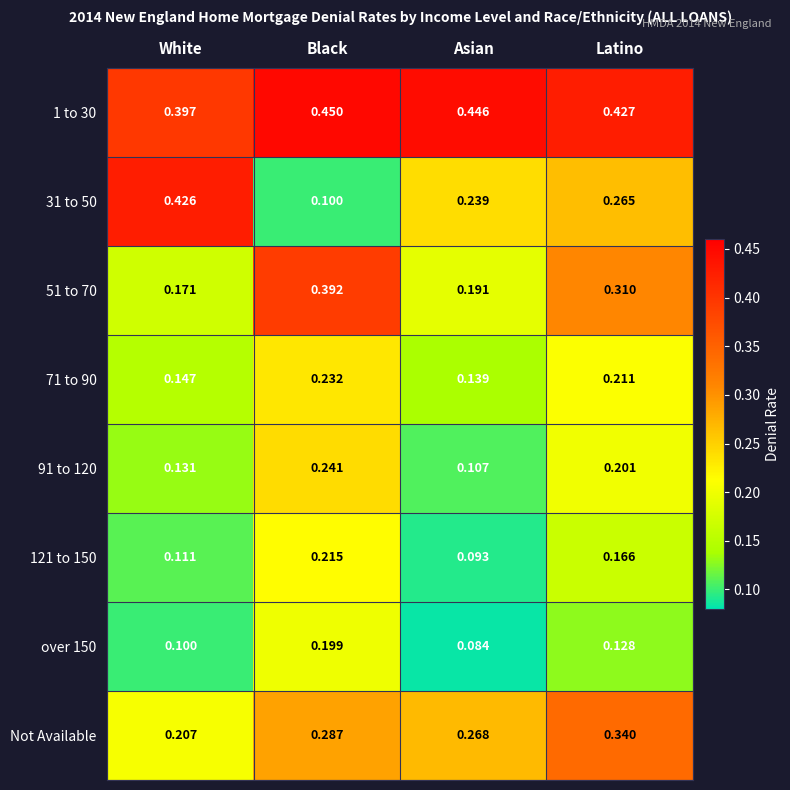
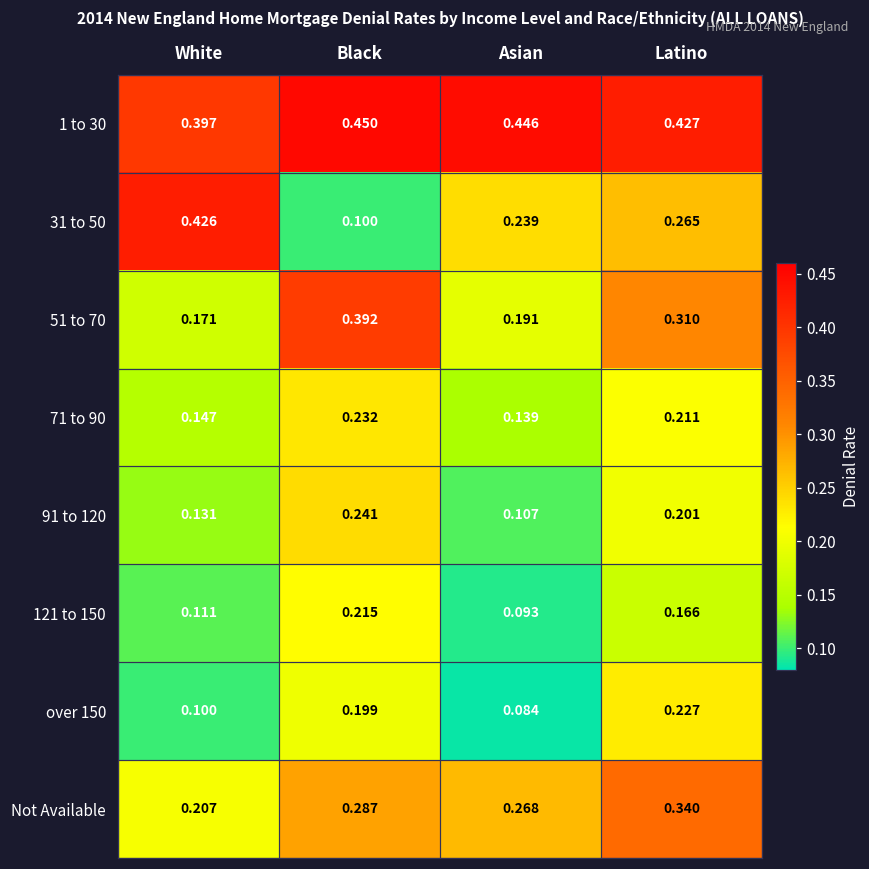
over 150, Latino: 0.128 -> 0.227
